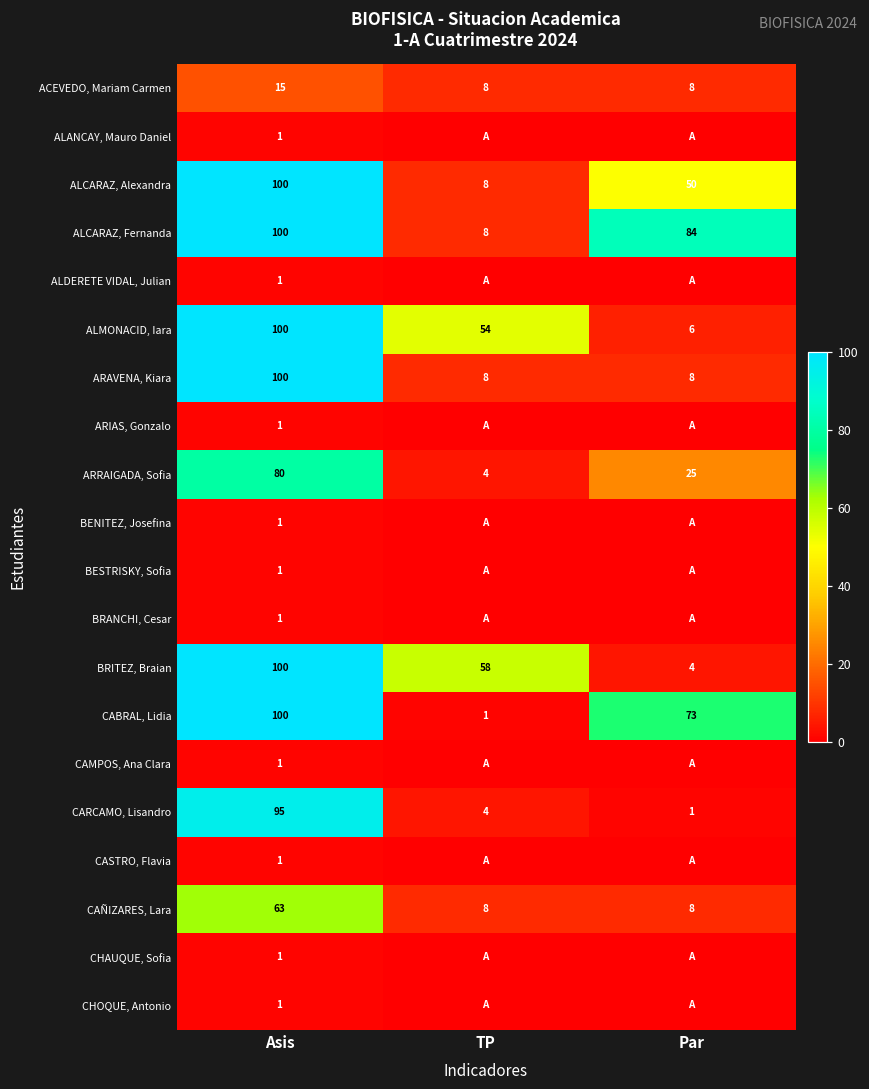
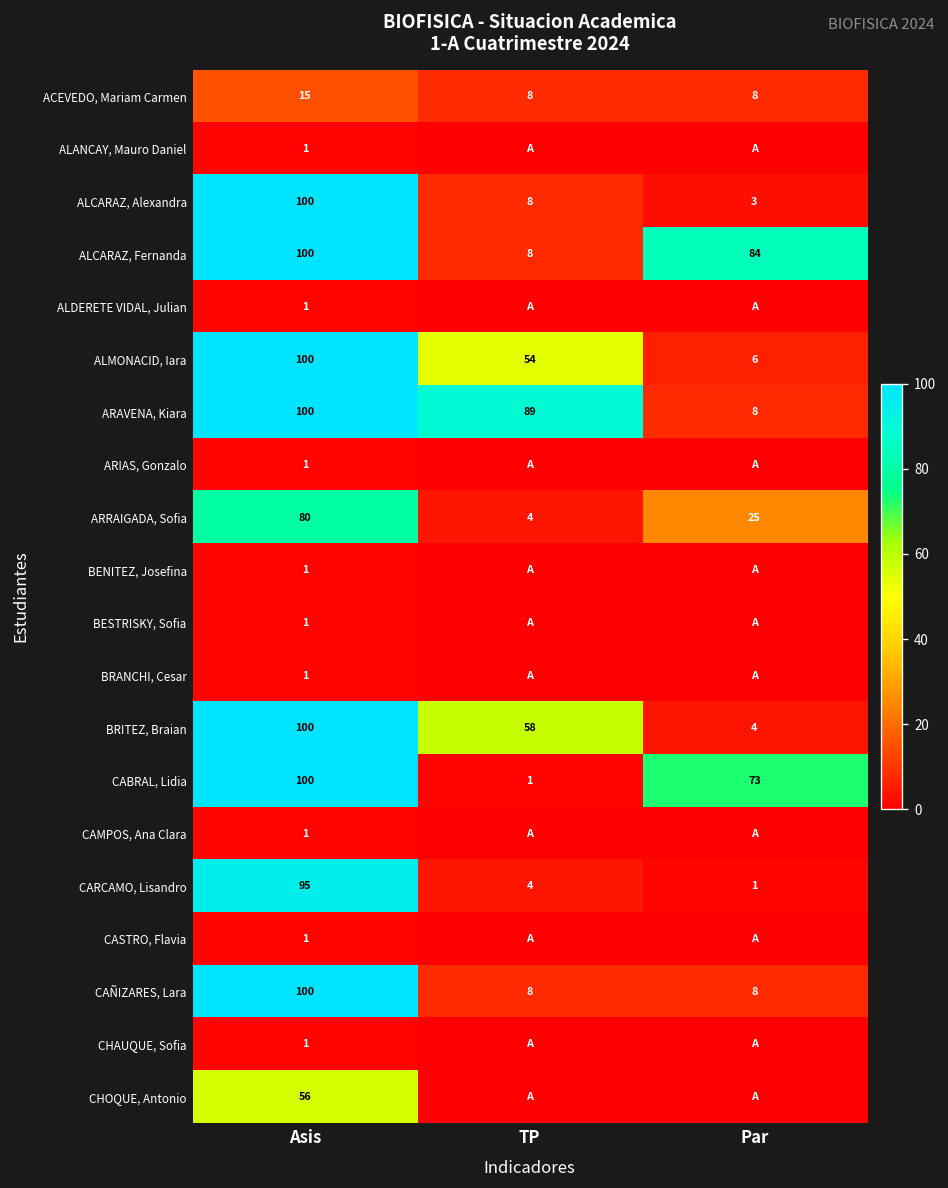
ALCARAZ, Alexandra, Par: 50 -> 3
ARAVENA, Kiara, TP: 8 -> 89
CAÑIZARES, Lara, Asis: 63 -> 100
CHOQUE, Antonio, Asis: 1 -> 56
